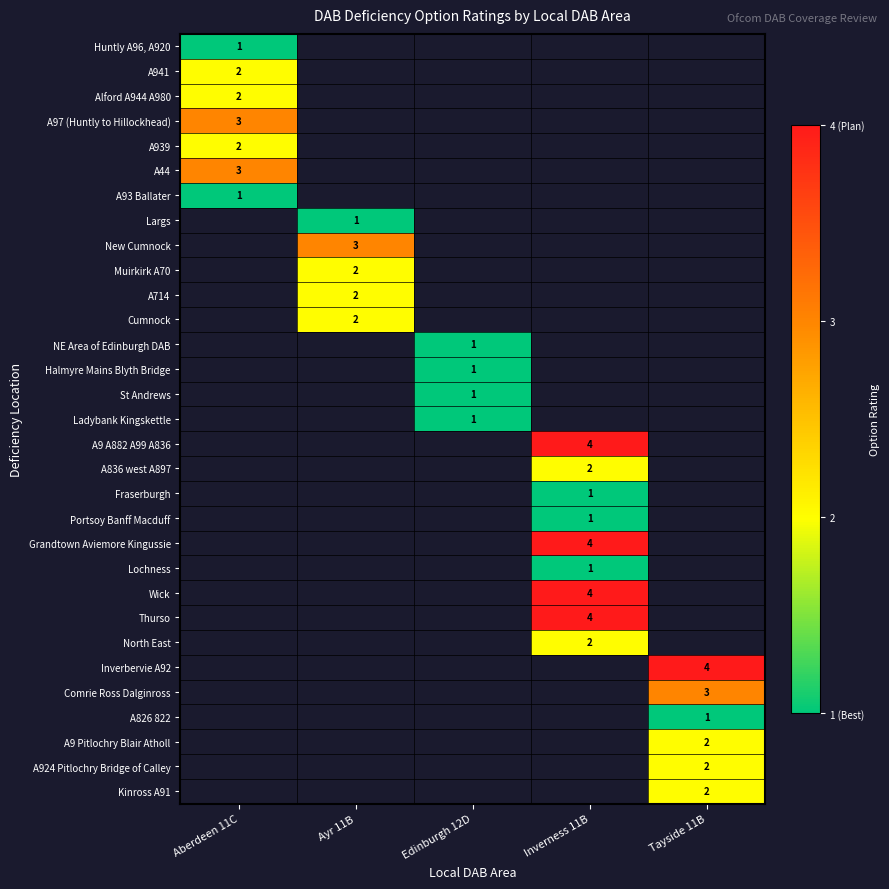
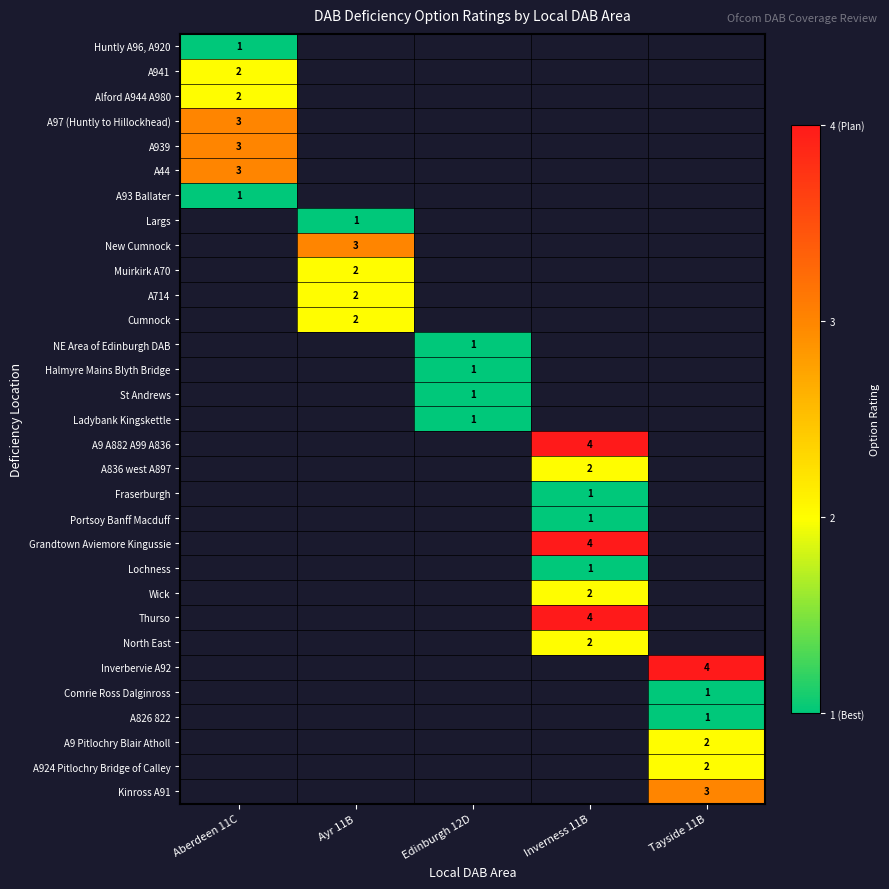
A939, Aberdeen 11C: 2 -> 3
Wick, Inverness 11B: 4 -> 2
Comrie Ross Dalginross, Tayside 11B: 3 -> 1
Kinross A91, Tayside 11B: 2 -> 3
